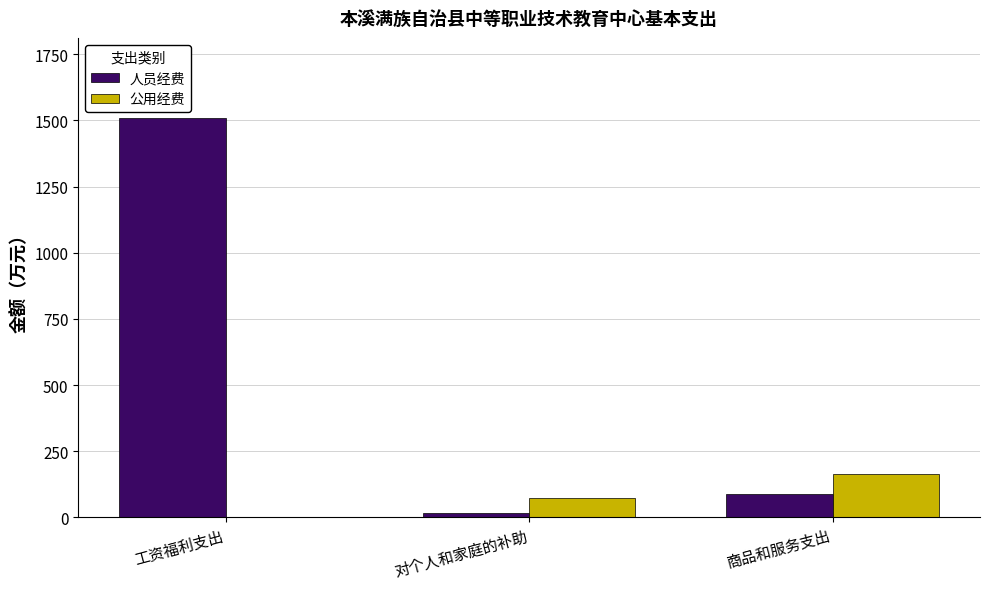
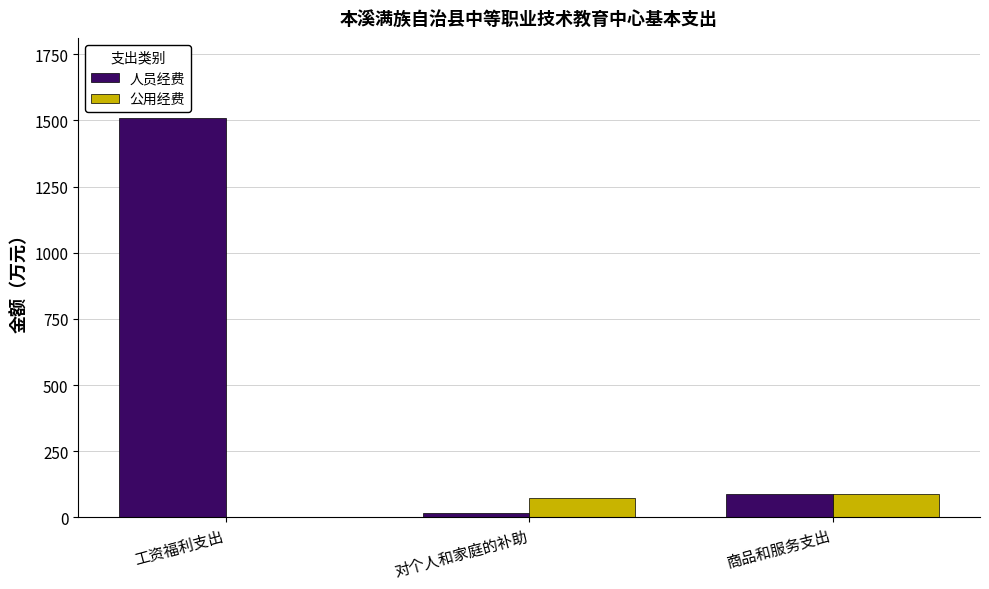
公用经费, 商品和服务支出: 160 -> 90
